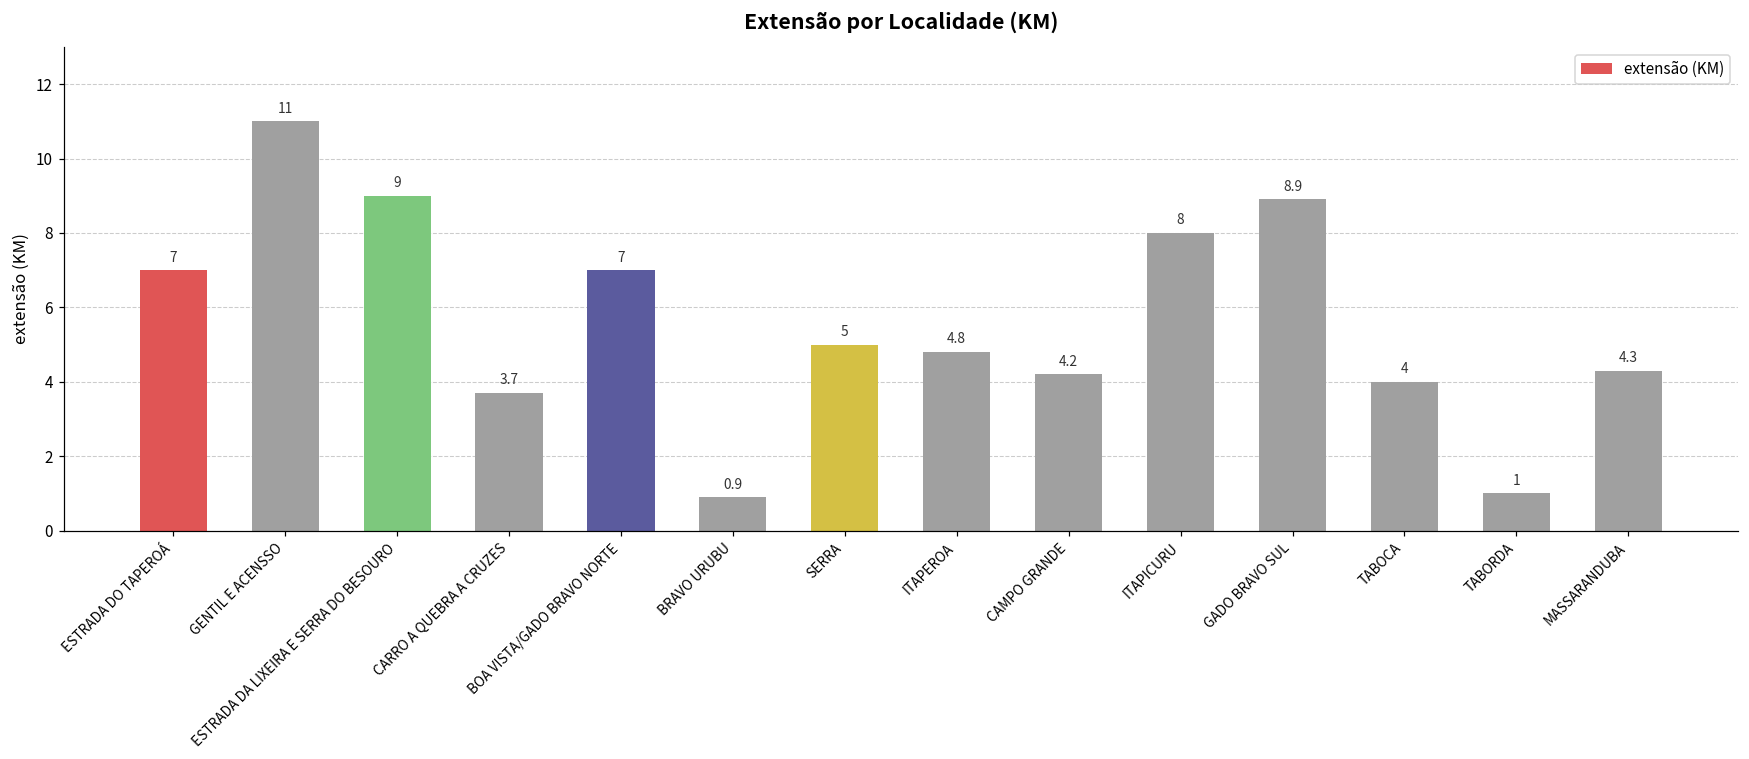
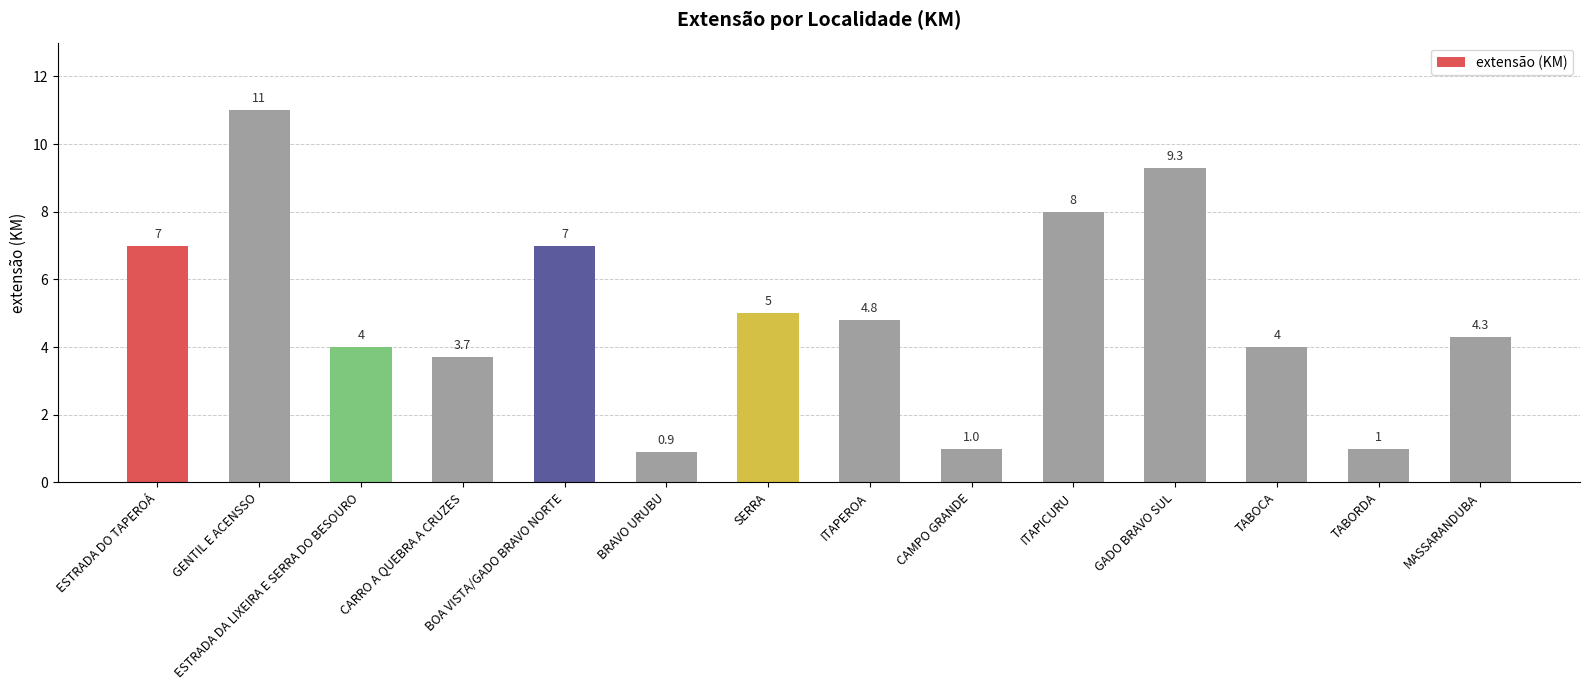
ESTRADA DA LIXEIRA E SERRA DO BESOURO: 9 -> 4
CAMPO GRANDE: 4.2 -> 1.0
GADO BRAVO SUL: 8.9 -> 9.3
